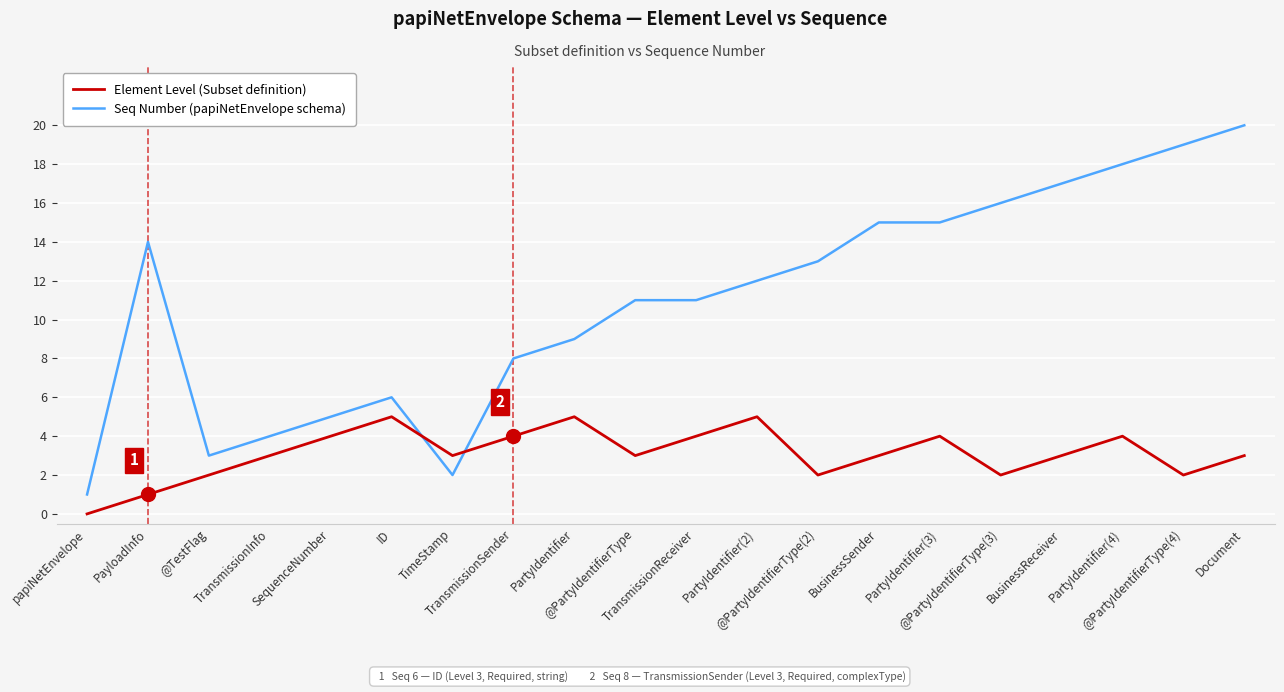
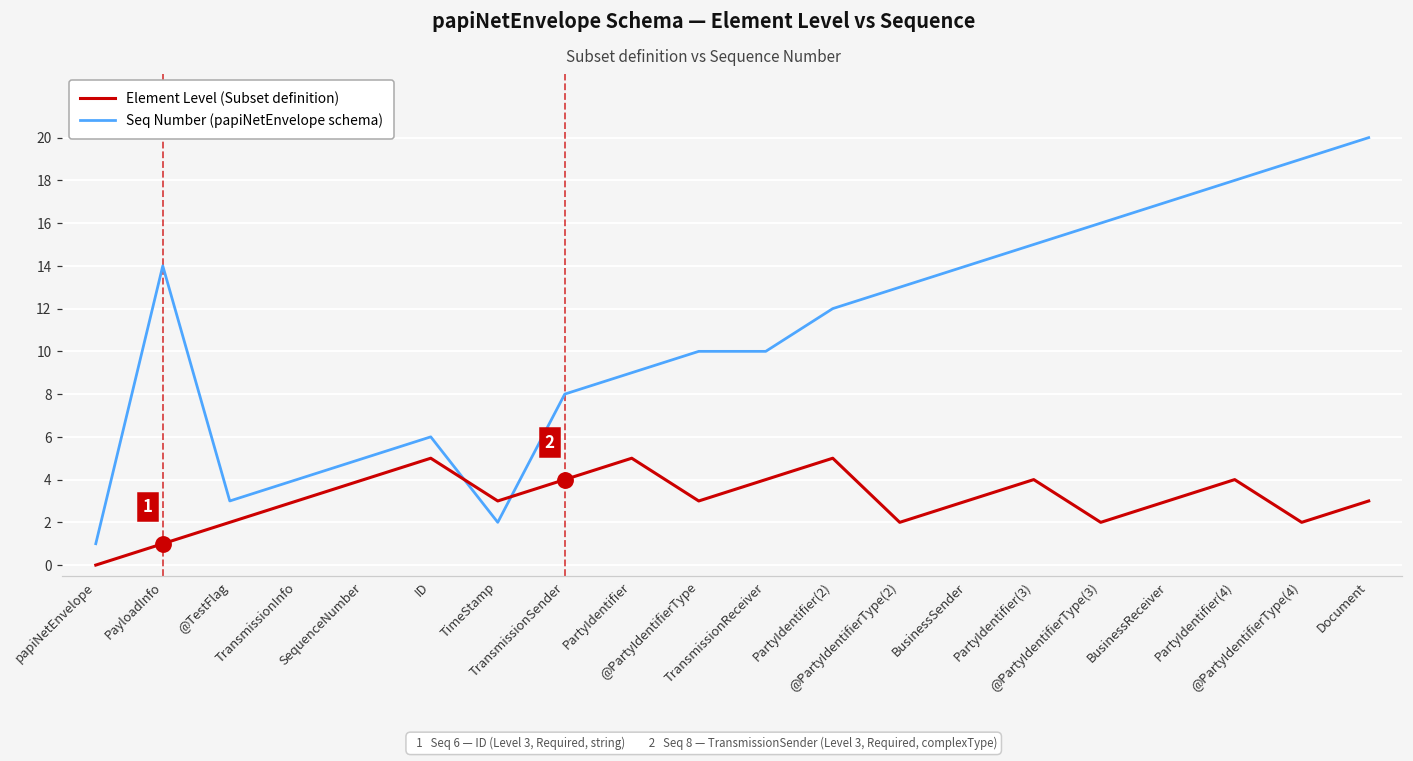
Seq Number (papiNetEnvelope schema), @PartyIdentifierType: 11 -> 10
Seq Number (papiNetEnvelope schema), TransmissionReceiver: 11 -> 10
Seq Number (papiNetEnvelope schema), BusinessSender: 15 -> 14
